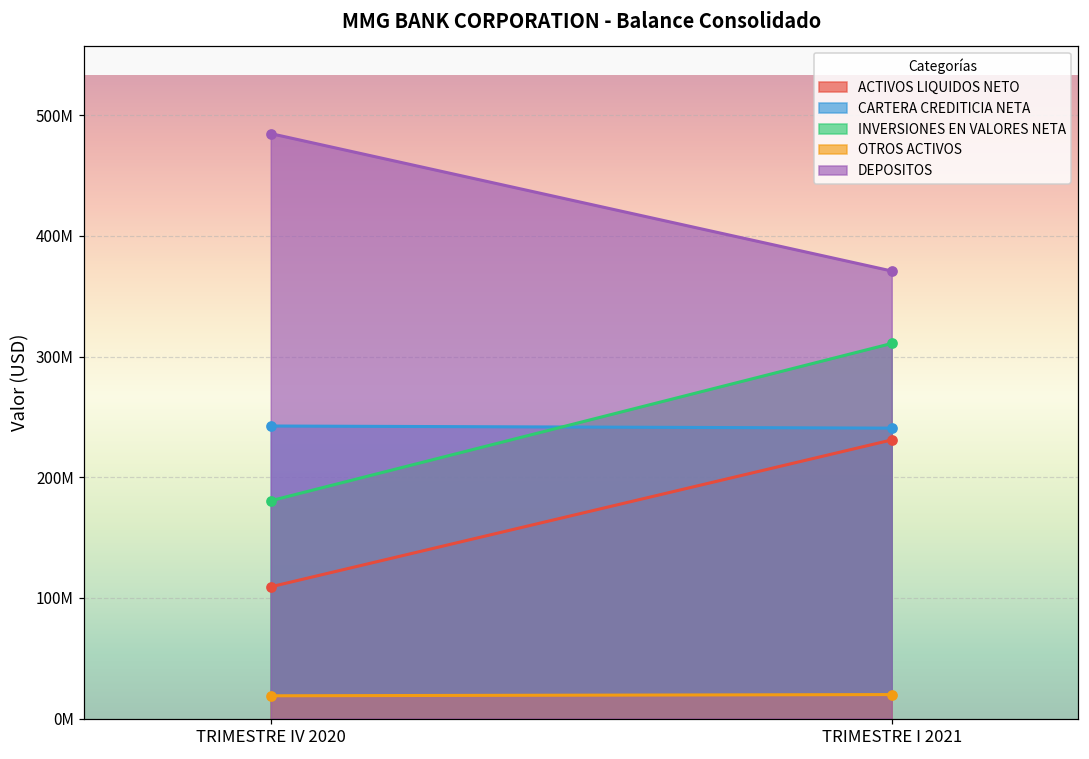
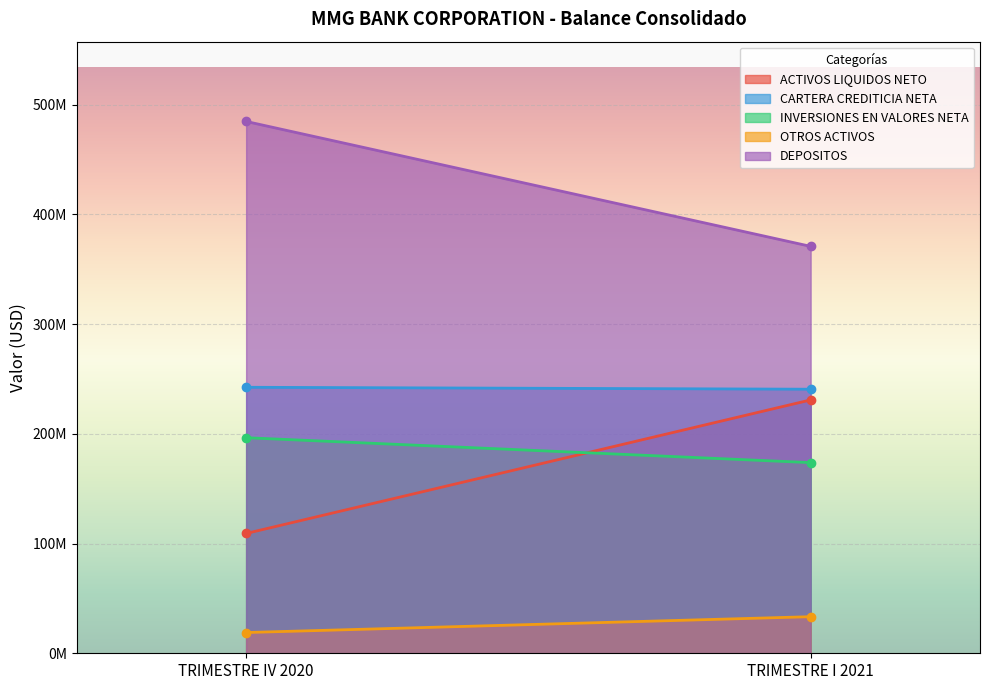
INVERSIONES EN VALORES NETA, TRIMESTRE IV 2020: 180000000 -> 196000000
INVERSIONES EN VALORES NETA, TRIMESTRE I 2021: 311000000 -> 174000000
OTROS ACTIVOS, TRIMESTRE I 2021: 20000000 -> 33000000
